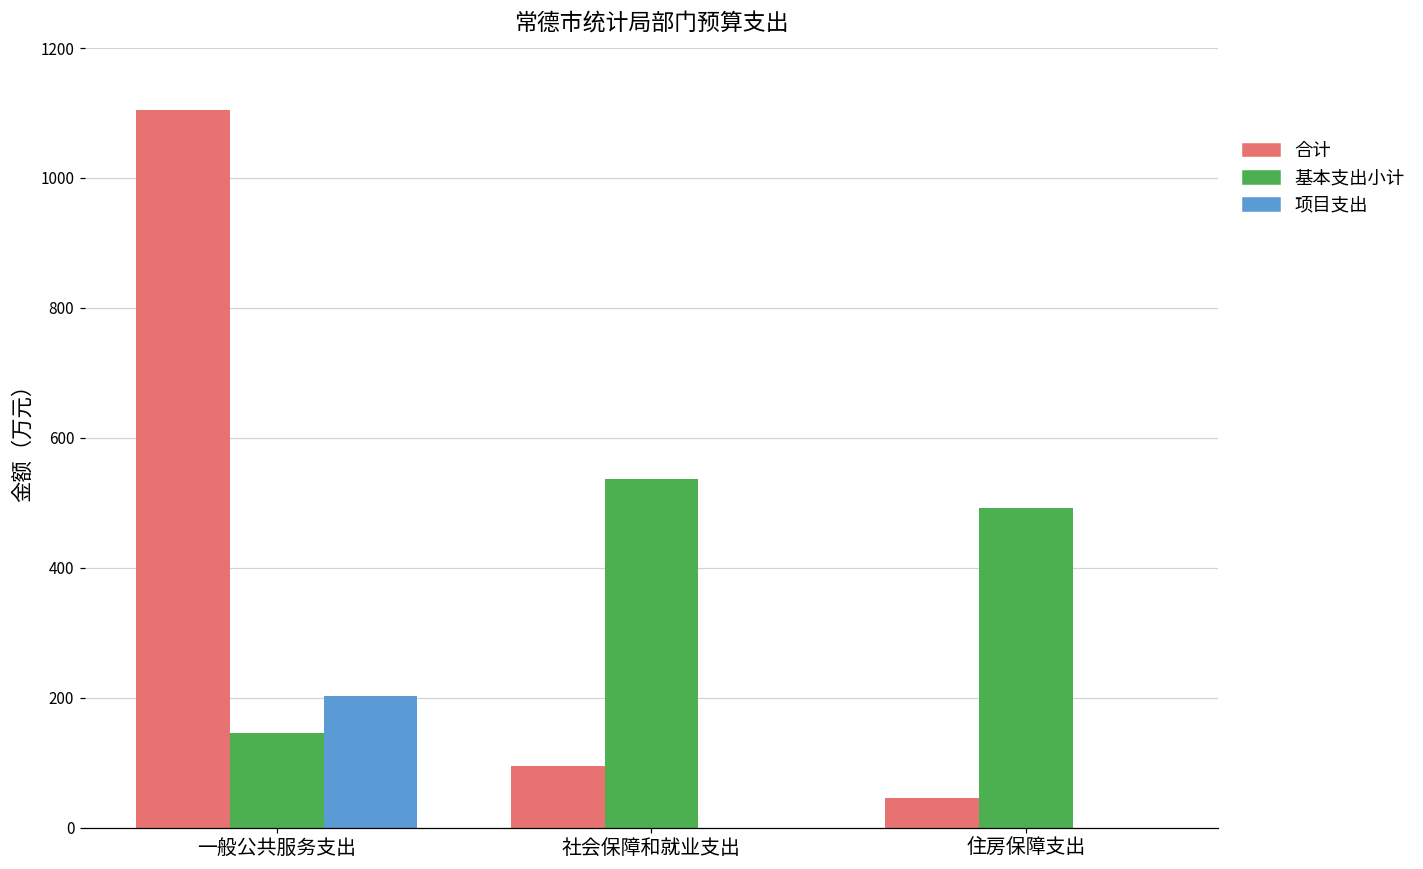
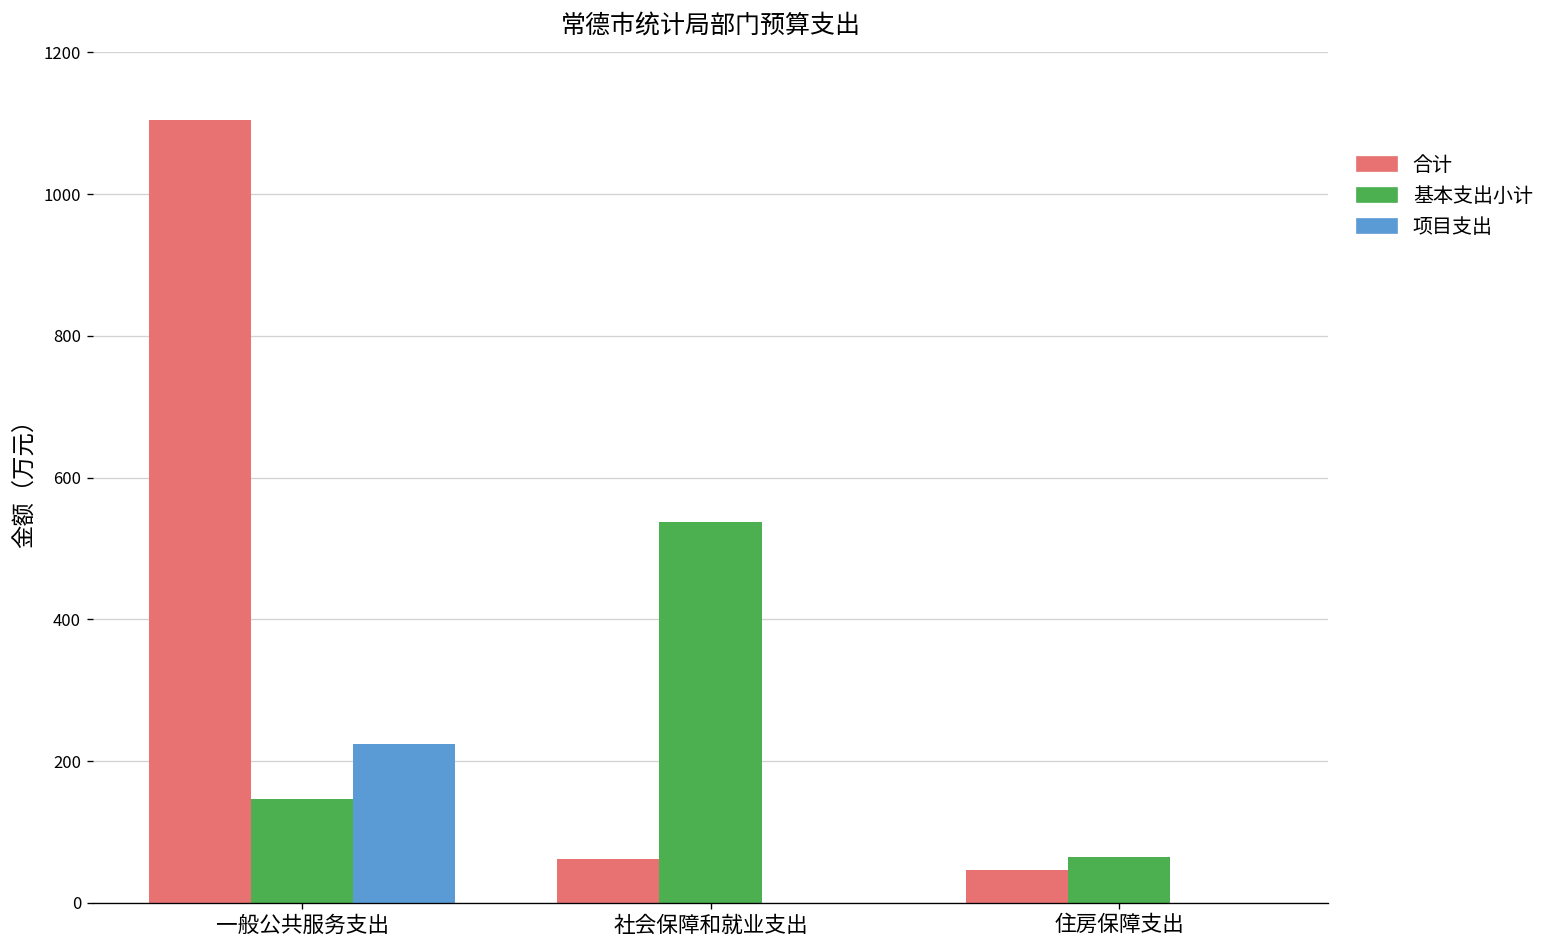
项目支出, 一般公共服务支出: 200 -> 220
合计, 社会保障和就业支出: 90 -> 60
基本支出小计, 住房保障支出: 490 -> 60
